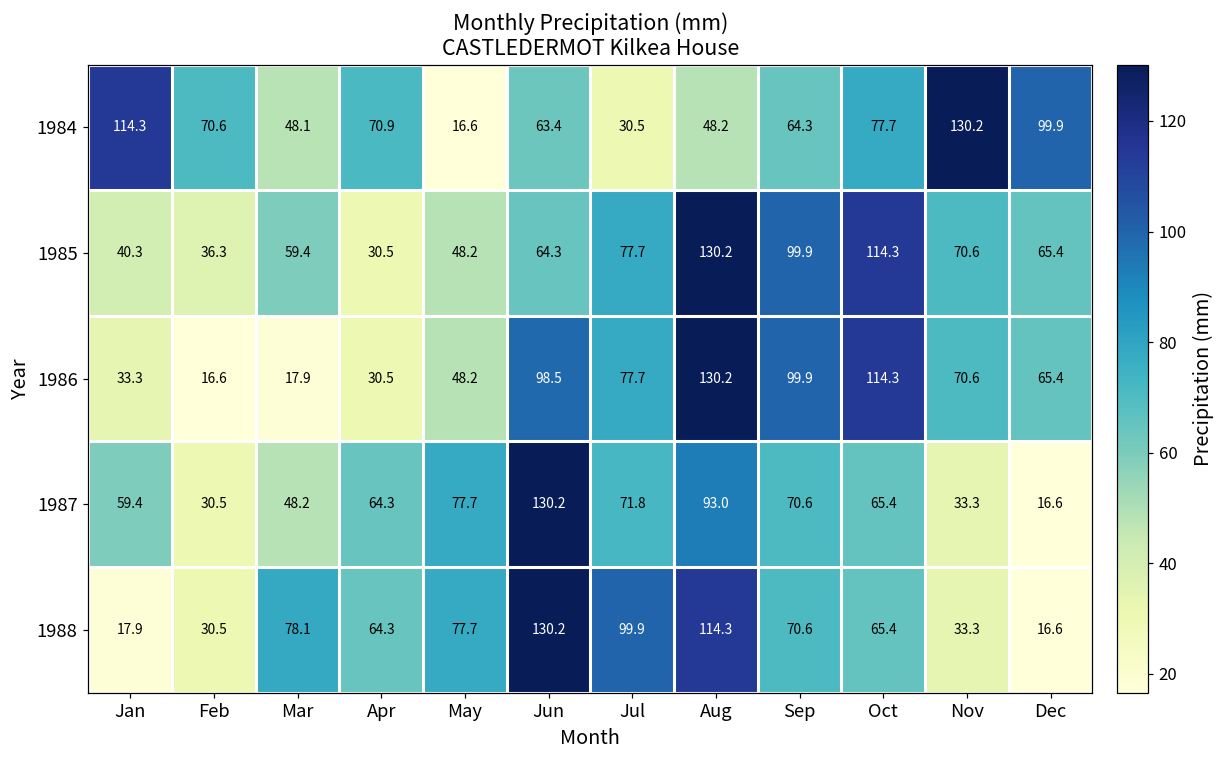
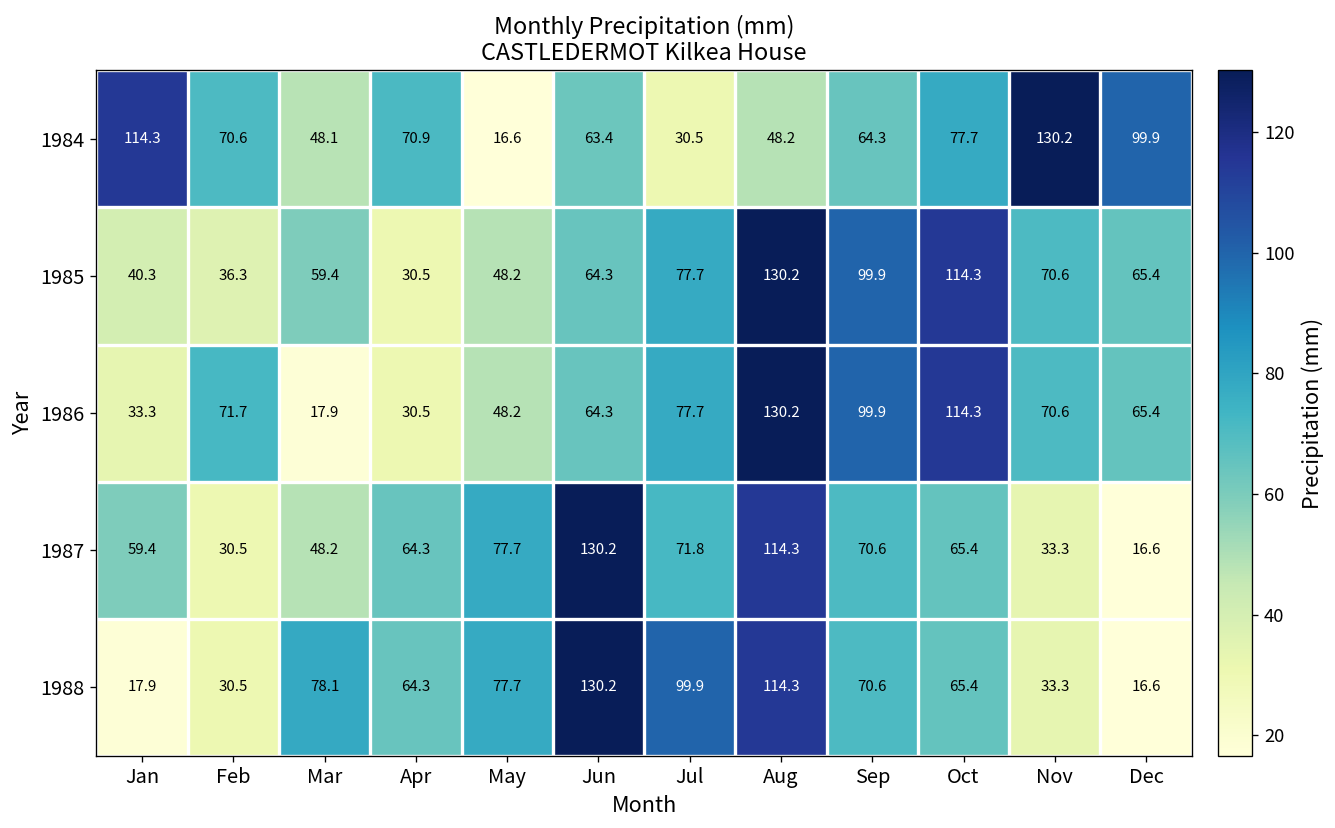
1986, Feb: 16.6 -> 71.7
1986, Jun: 98.5 -> 64.3
1987, Aug: 93.0 -> 114.3
